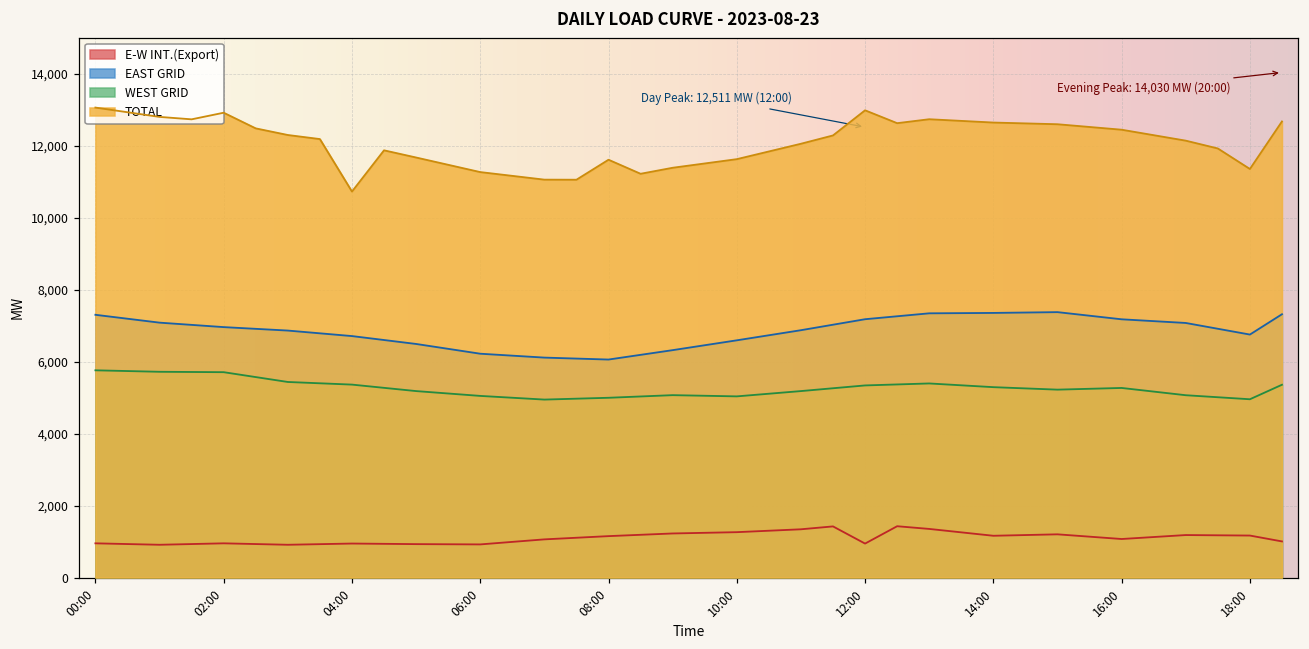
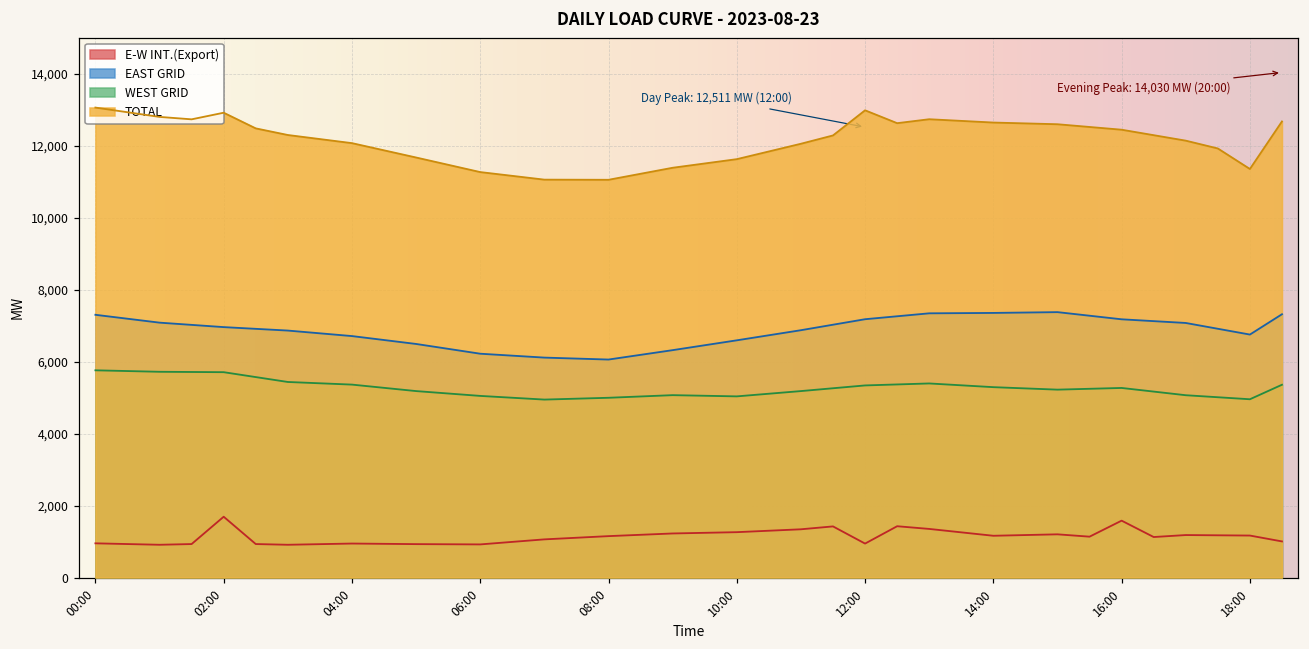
E-W INT.(Export), 02:00: 1,000 -> 1,700
TOTAL, 04:00: 10,700 -> 12,100
TOTAL, 08:00: 11,600 -> 11,000
E-W INT.(Export), 16:00: 1,100 -> 1,600
